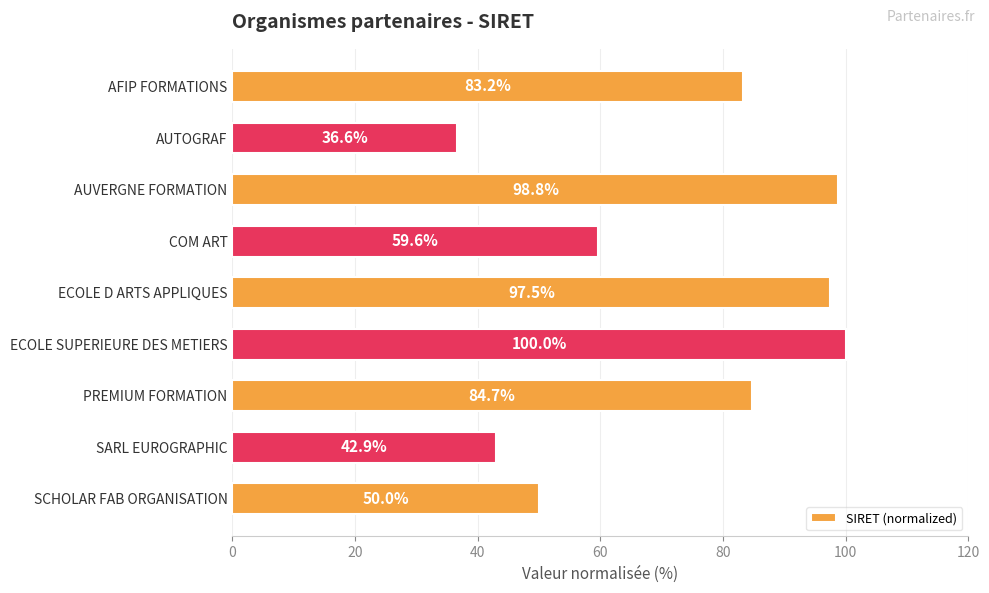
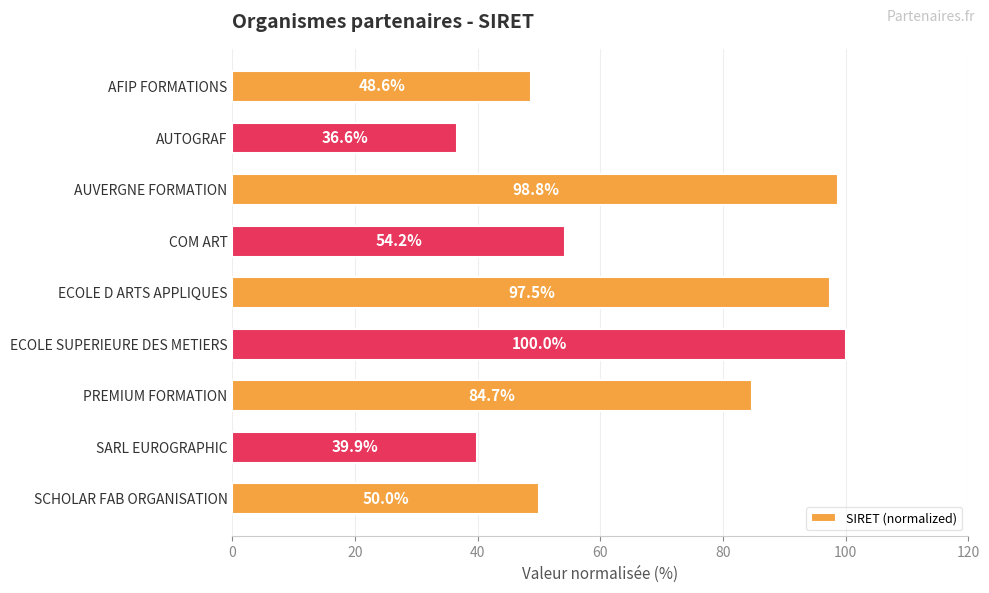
AFIP FORMATIONS: 83.2% -> 48.6%
COM ART: 59.6% -> 54.2%
SARL EUROGRAPHIC: 42.9% -> 39.9%
